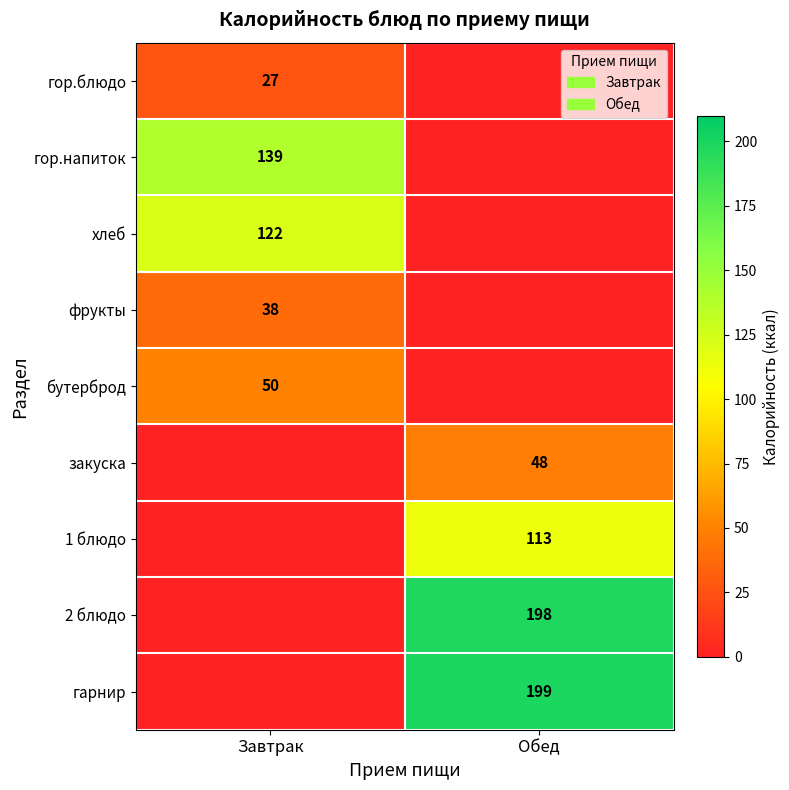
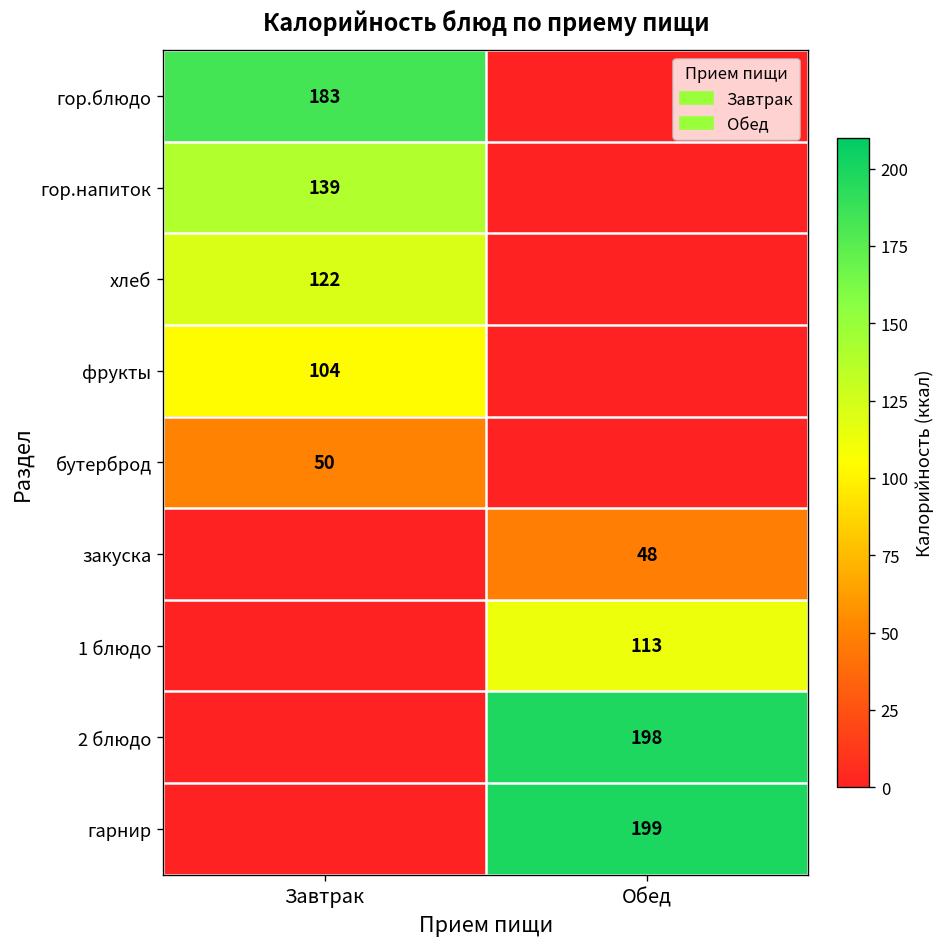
гор.блюдо, Завтрак: 27 -> 183
фрукты, Завтрак: 38 -> 104
